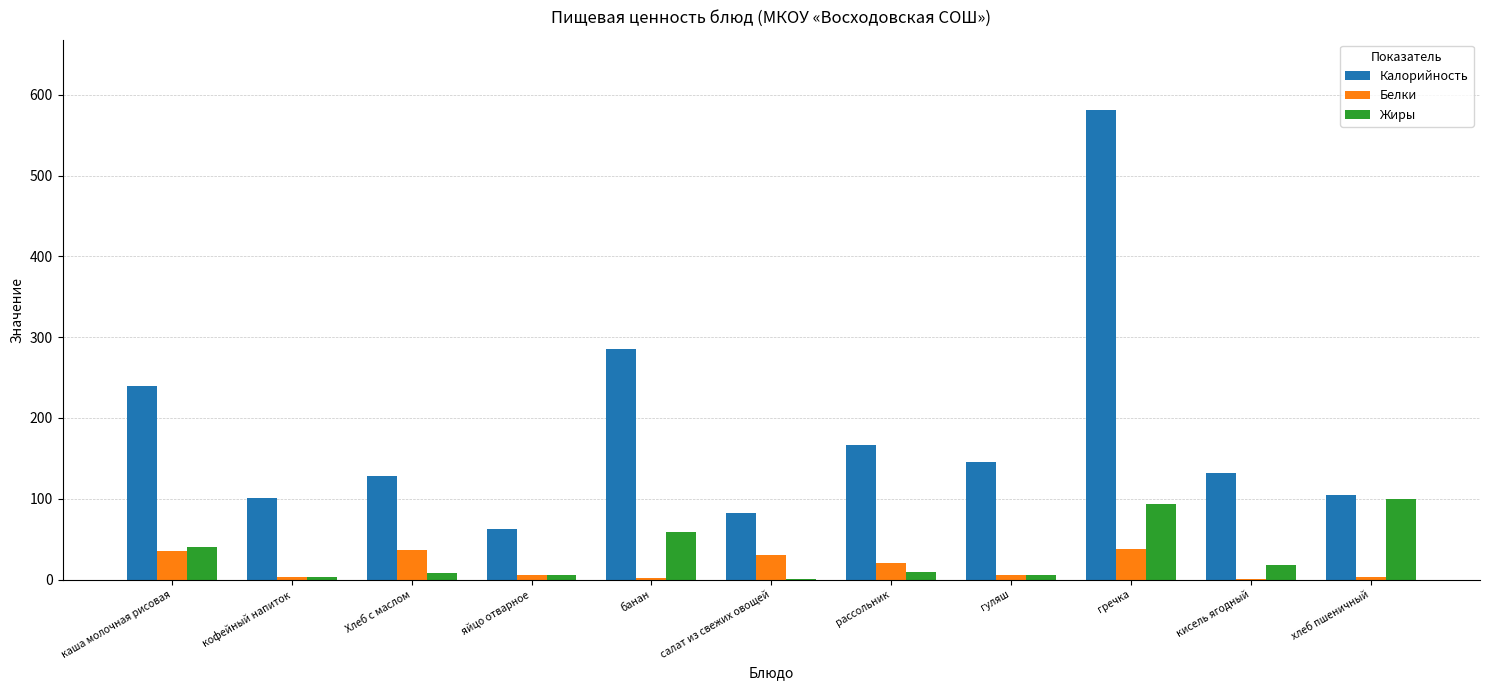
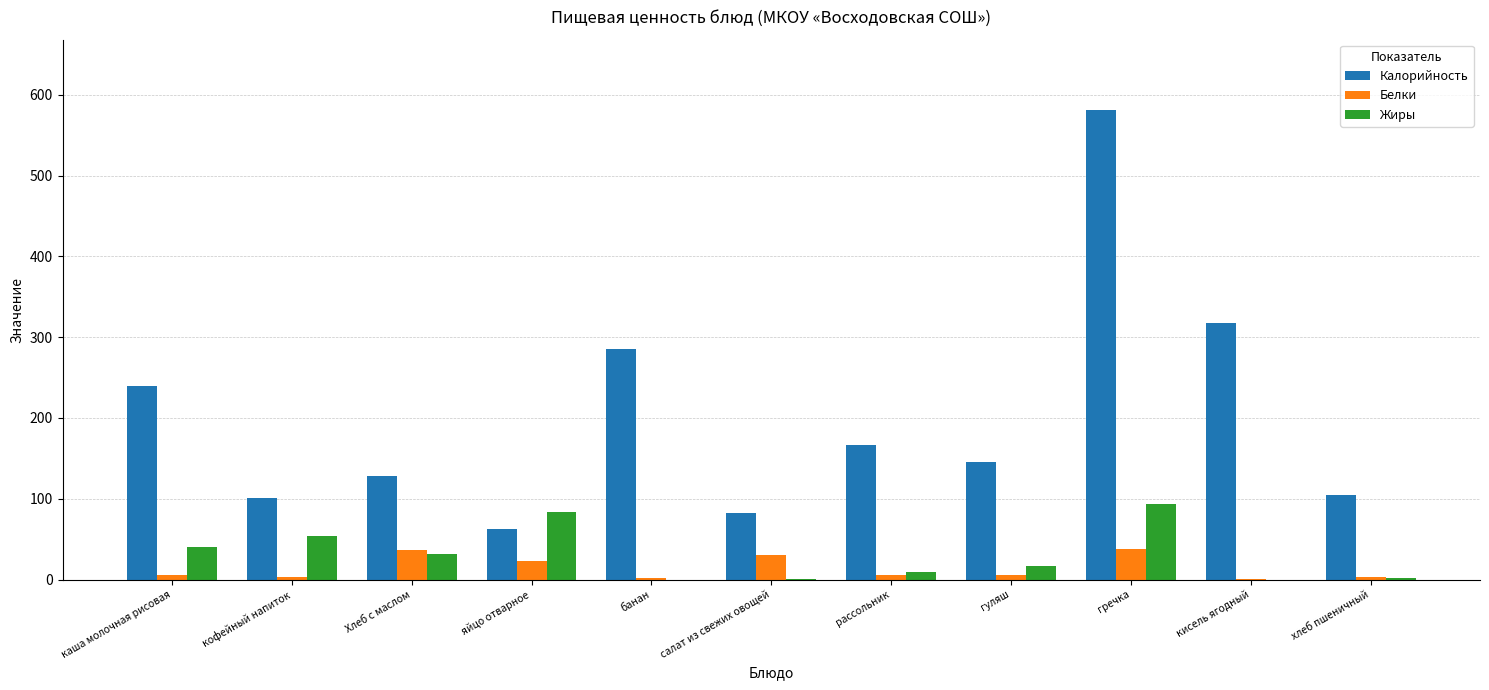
Белки, каша молочная рисовая: 40 -> 10
Жиры, кофейный напиток: 0 -> 50
Жиры, Хлеб с маслом: 10 -> 30
Белки, яйцо отварное: 10 -> 20
Жиры, яйцо отварное: 10 -> 80
Жиры, банан: 60 -> 0
Белки, рассольник: 20 -> 10
Жиры, гуляш: 10 -> 20
Калорийность, кисель ягодный: 130 -> 320
Жиры, кисель ягодный: 20 -> 0
Жиры, хлеб пшеничный: 100 -> 0
